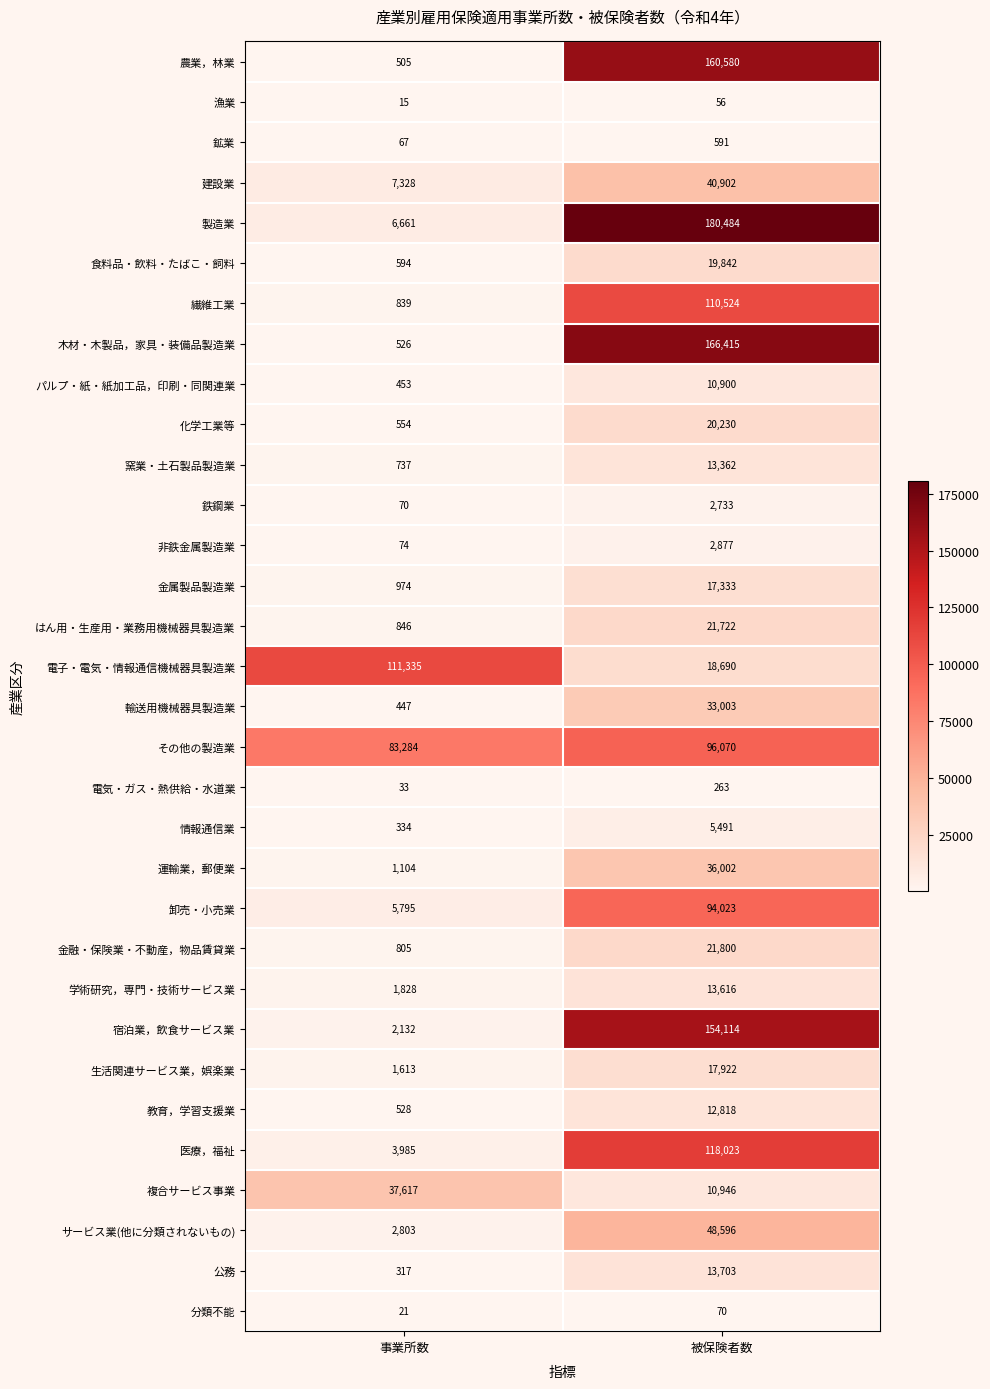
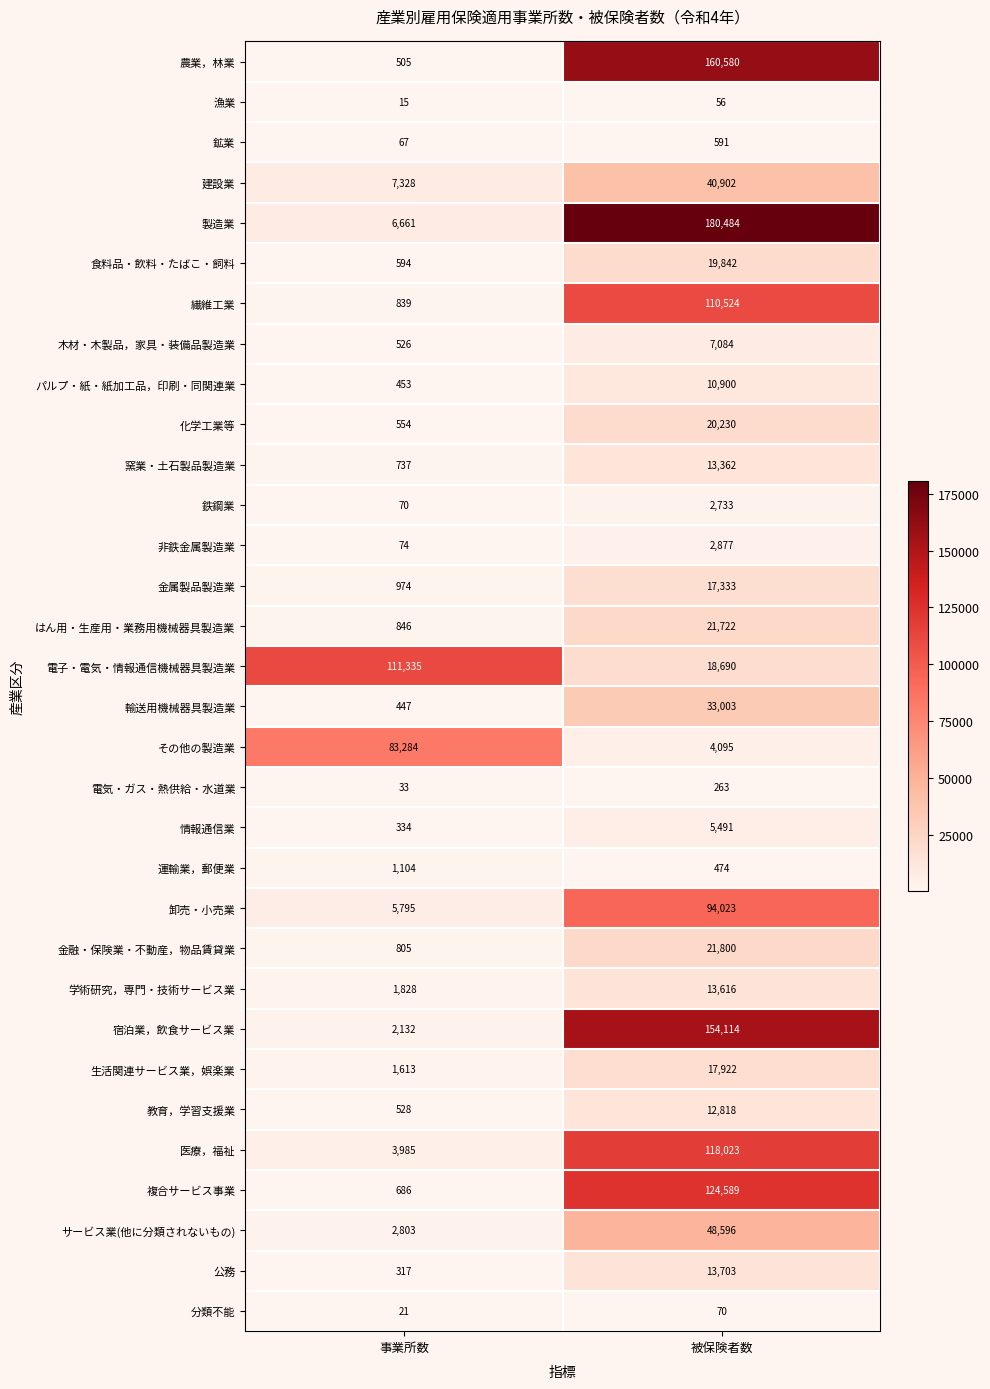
木材・木製品，家具・装備品製造業, 被保険者数: 166,415 -> 7,084
その他の製造業, 被保険者数: 96,070 -> 4,095
運輸業，郵便業, 被保険者数: 36,002 -> 474
複合サービス事業, 事業所数: 37,617 -> 686
複合サービス事業, 被保険者数: 10,946 -> 124,589
